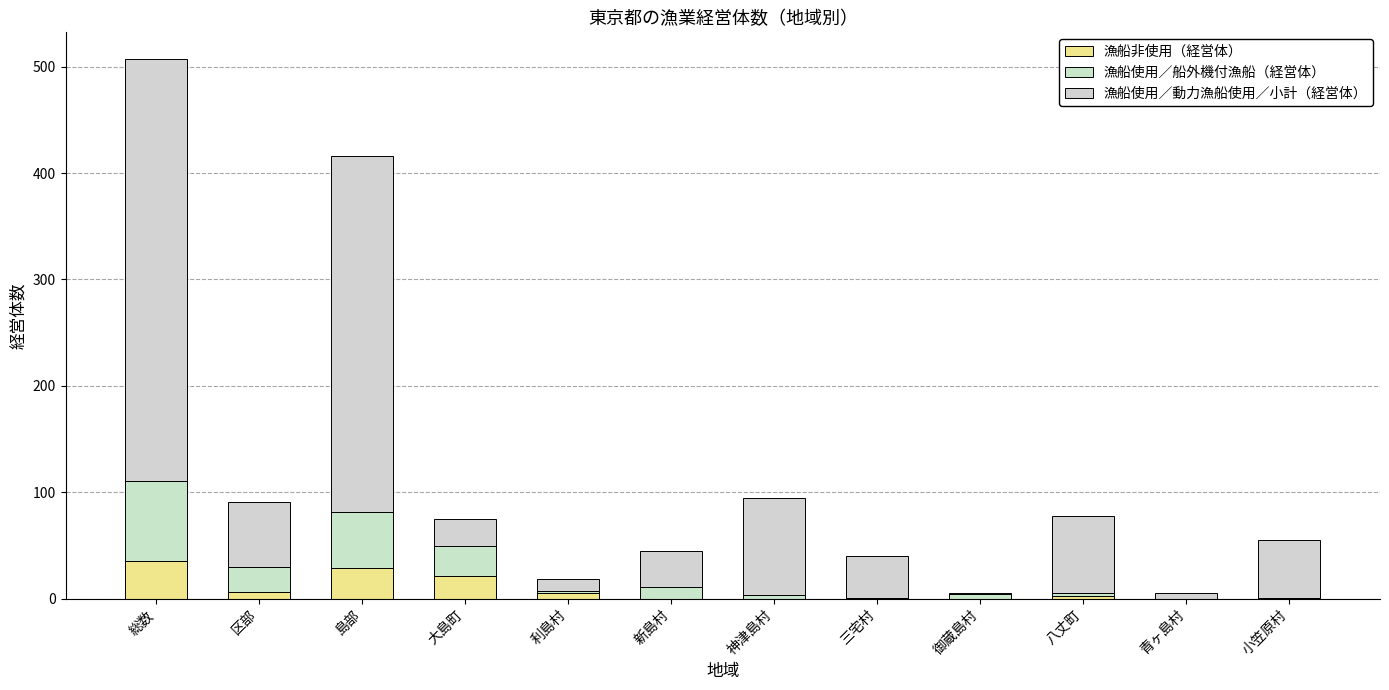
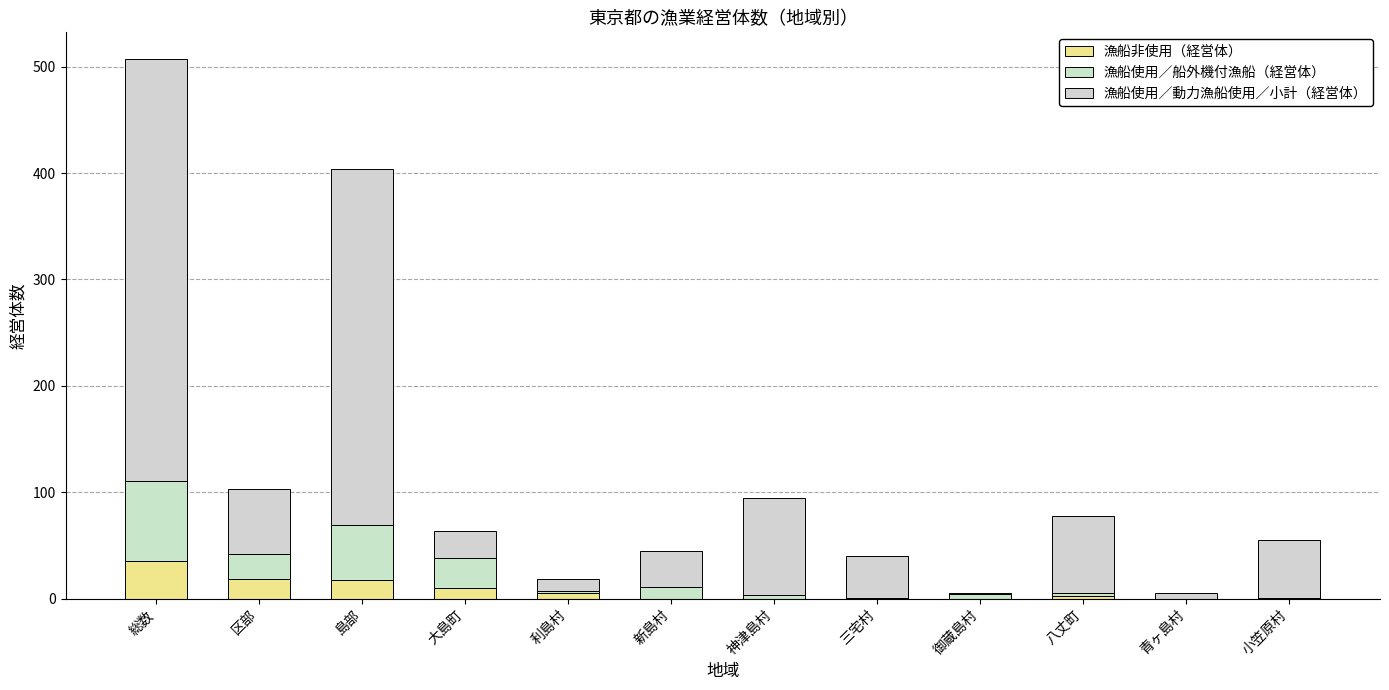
漁船非使用（経営体）, 区部: 6 -> 18
漁船非使用（経営体）, 島部: 29 -> 17
漁船非使用（経営体）, 大島町: 21 -> 10
